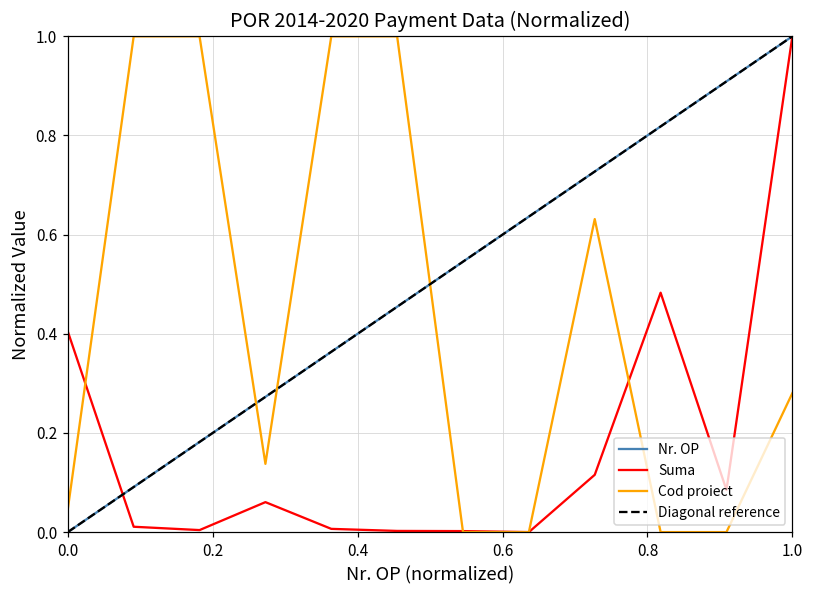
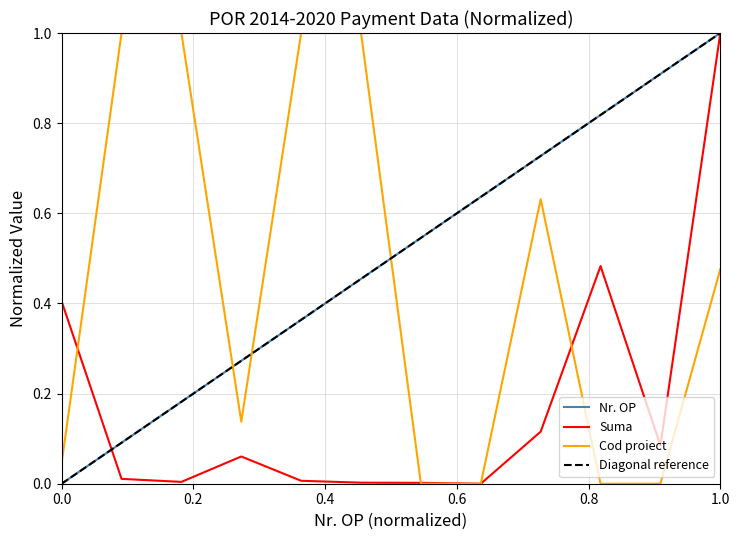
Cod proiect, 1.0: 0.28 -> 0.48
